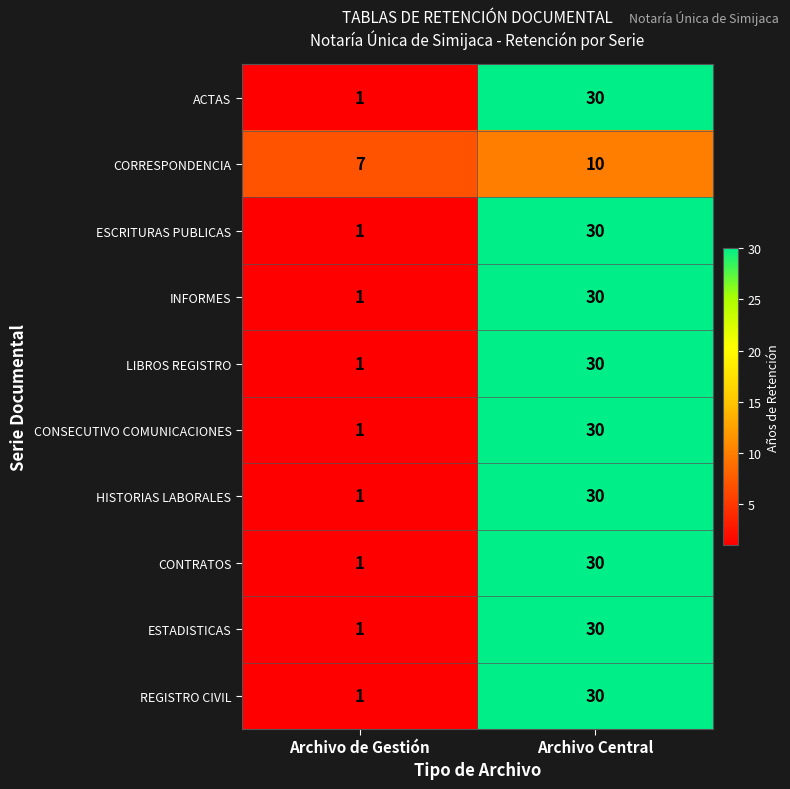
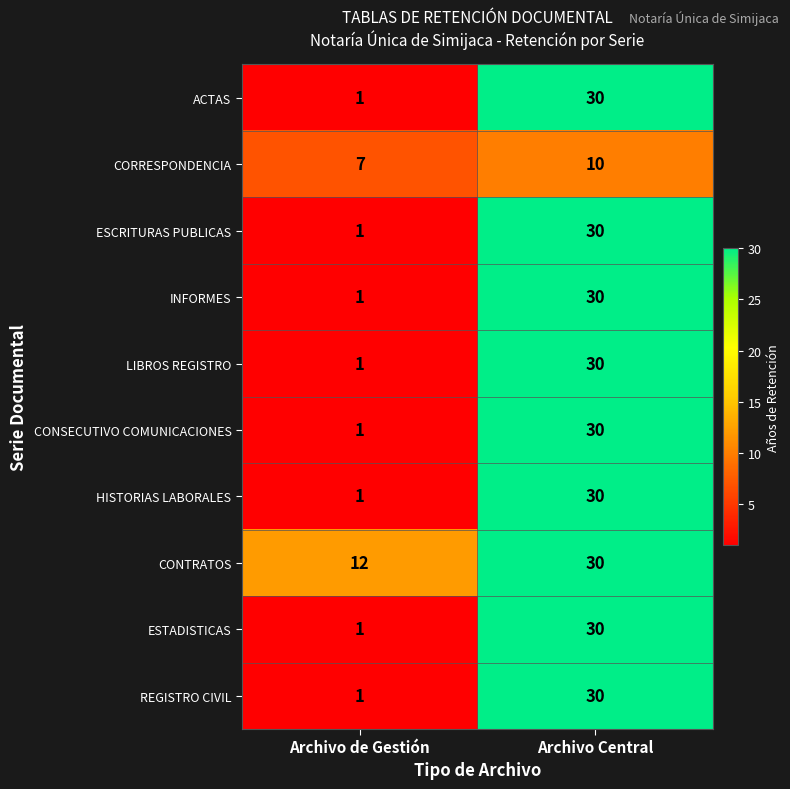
CONTRATOS, Archivo de Gestión: 1 -> 12
